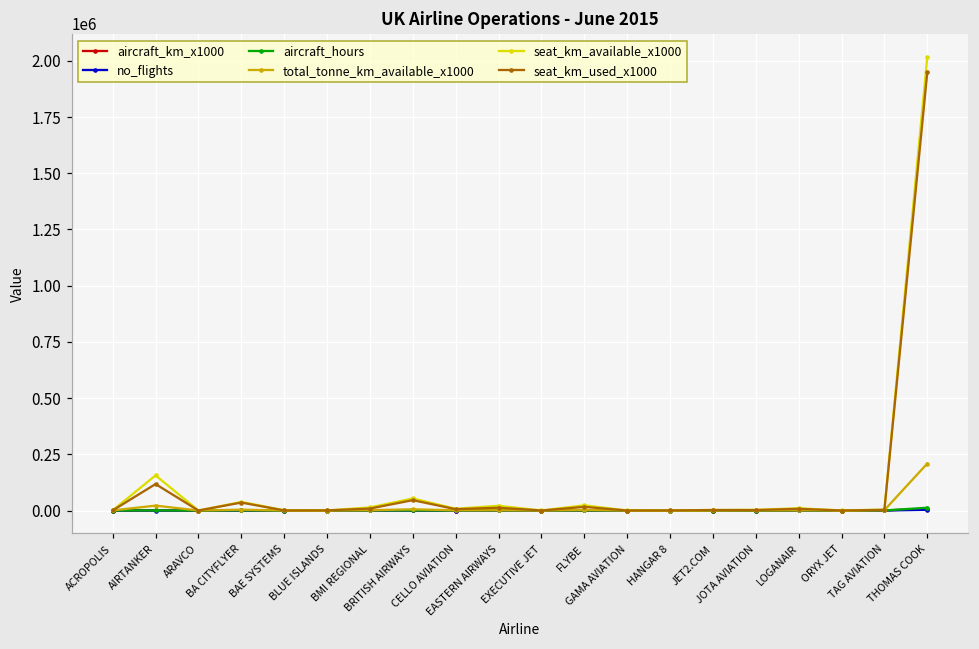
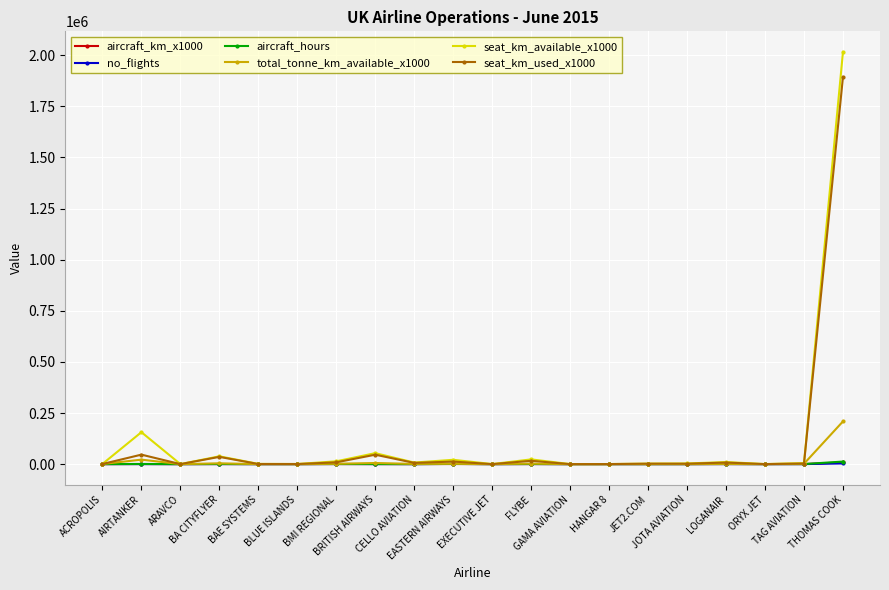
seat_km_used_x1000, AIRTANKER: 120000 -> 50000
seat_km_used_x1000, THOMAS COOK: 1950000 -> 1890000
